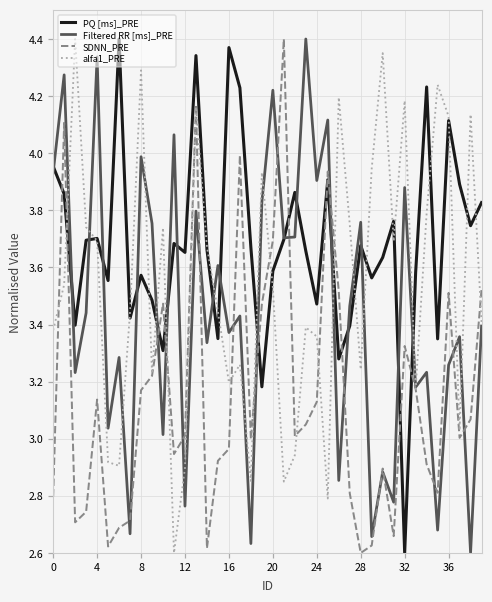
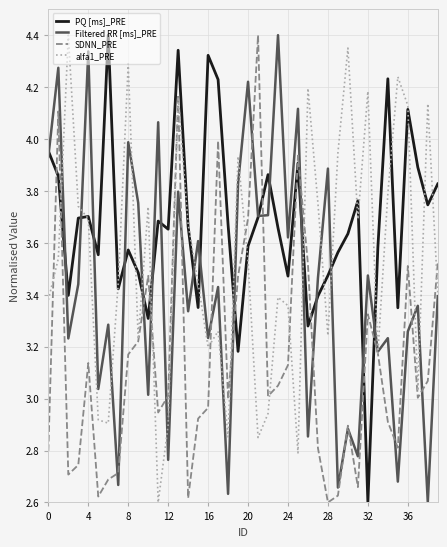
PQ [ms]_PRE, 16: 4.37 -> 4.32
Filtered RR [ms]_PRE, 16: 3.37 -> 3.23
Filtered RR [ms]_PRE, 24: 3.90 -> 3.62
PQ [ms]_PRE, 28: 3.68 -> 3.47
Filtered RR [ms]_PRE, 28: 3.76 -> 3.89
Filtered RR [ms]_PRE, 32: 3.88 -> 3.47
